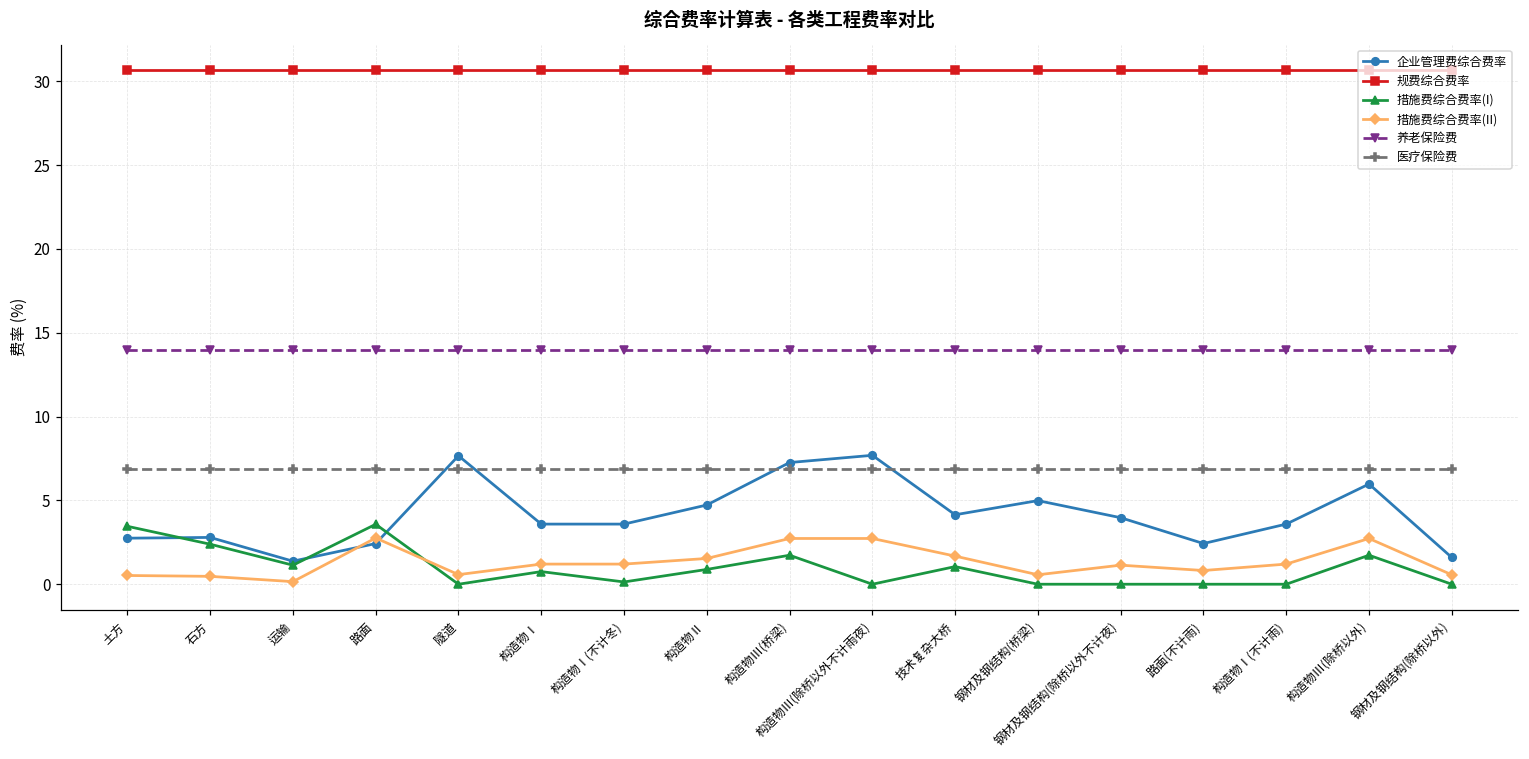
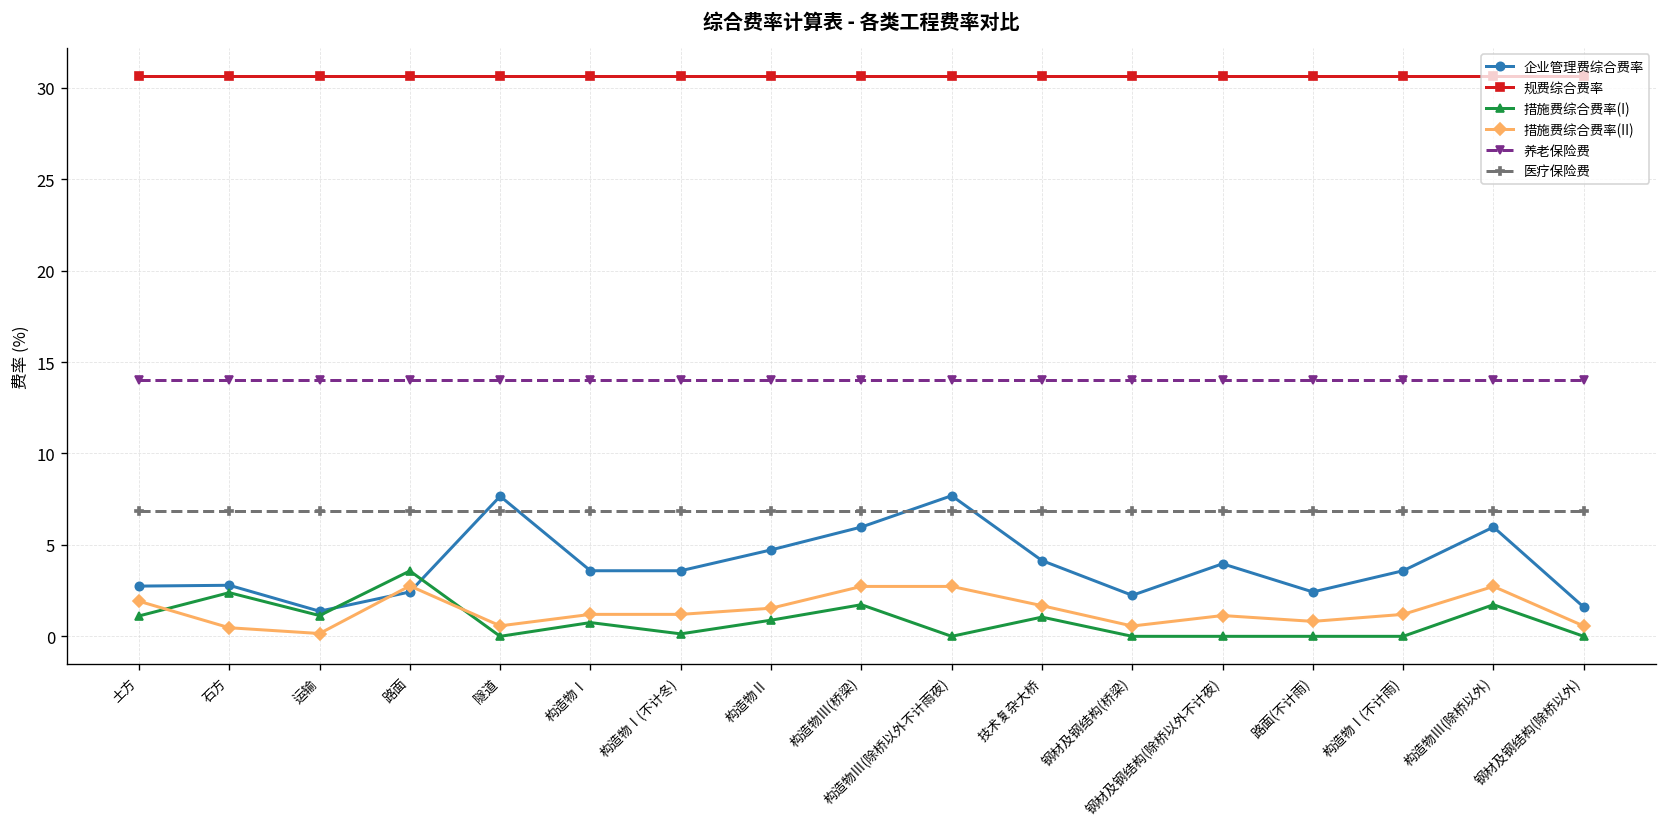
措施费综合费率(I), 土方: 3.5 -> 1.1
措施费综合费率(II), 土方: 0.5 -> 1.9
企业管理费综合费率, 构造物Ⅲ(桥梁): 7.3 -> 6.0
企业管理费综合费率, 钢材及钢结构(桥梁): 5.0 -> 2.2
